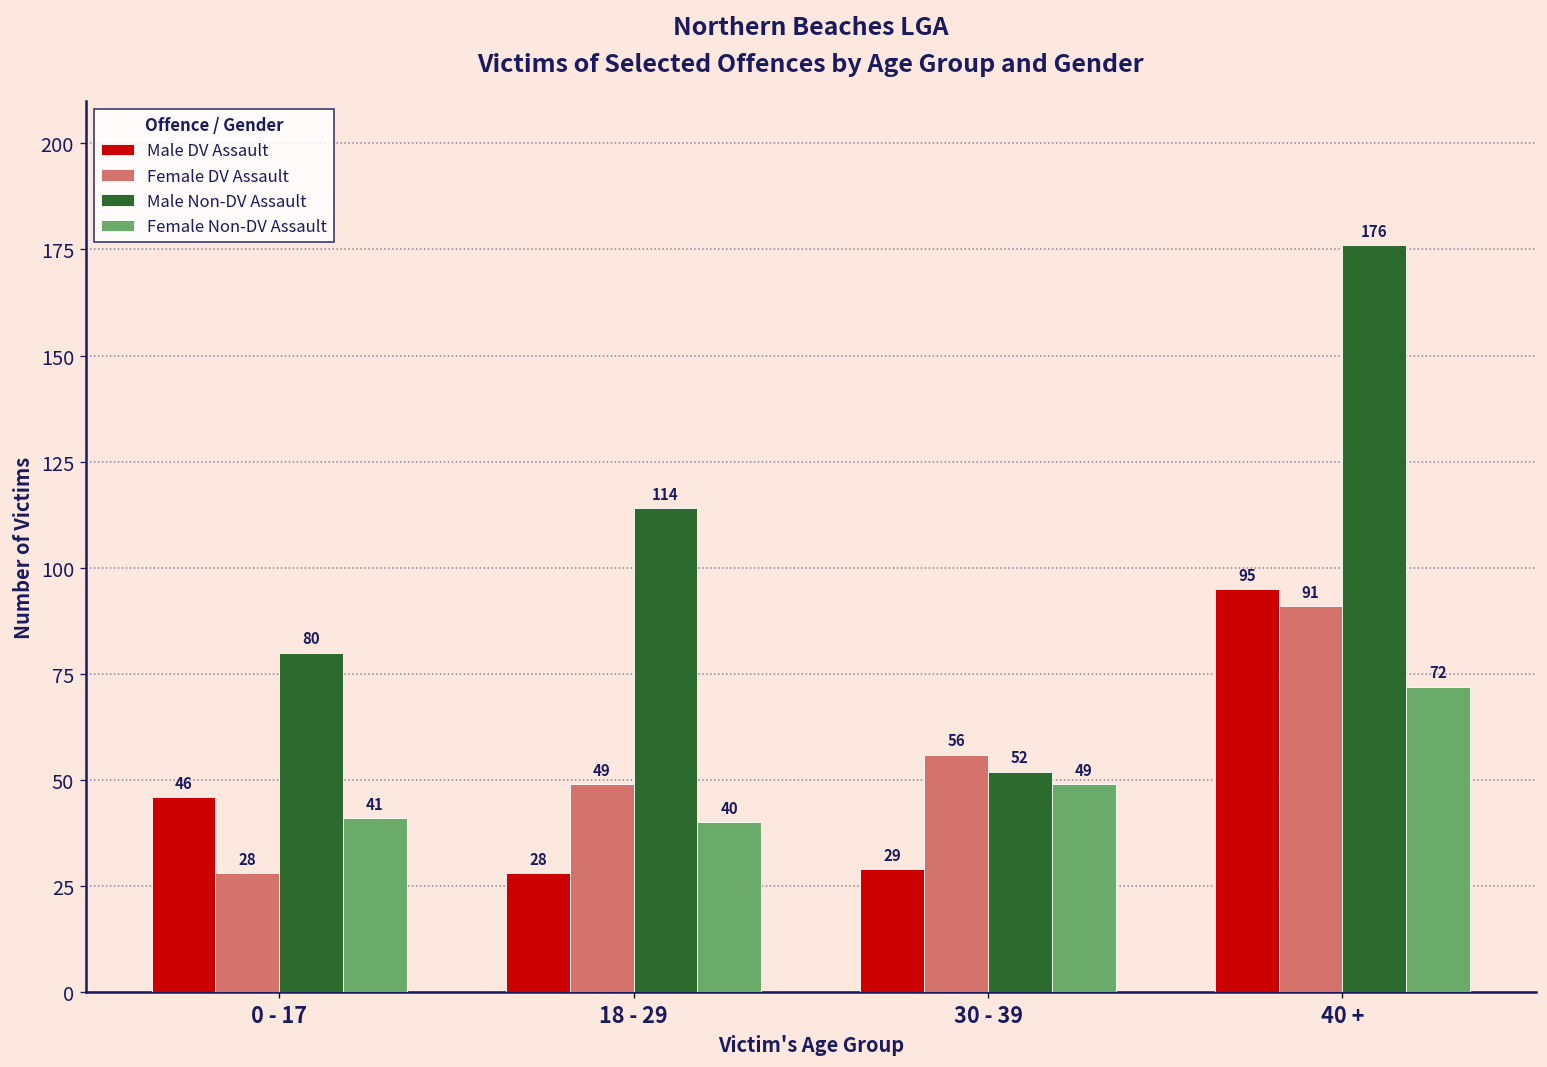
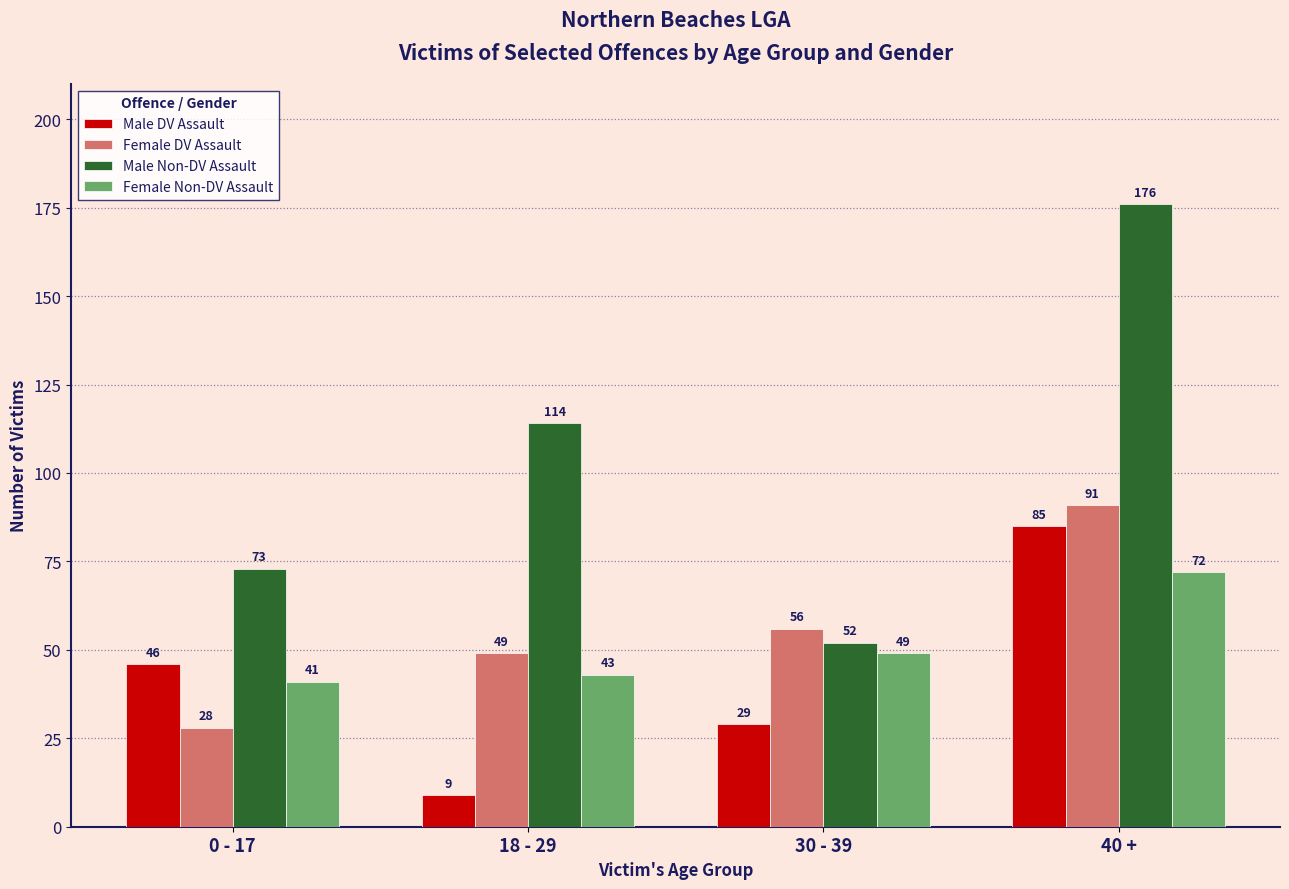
Male Non-DV Assault, 0 - 17: 80 -> 73
Male DV Assault, 18 - 29: 28 -> 9
Female Non-DV Assault, 18 - 29: 40 -> 43
Male DV Assault, 40 +: 95 -> 85
